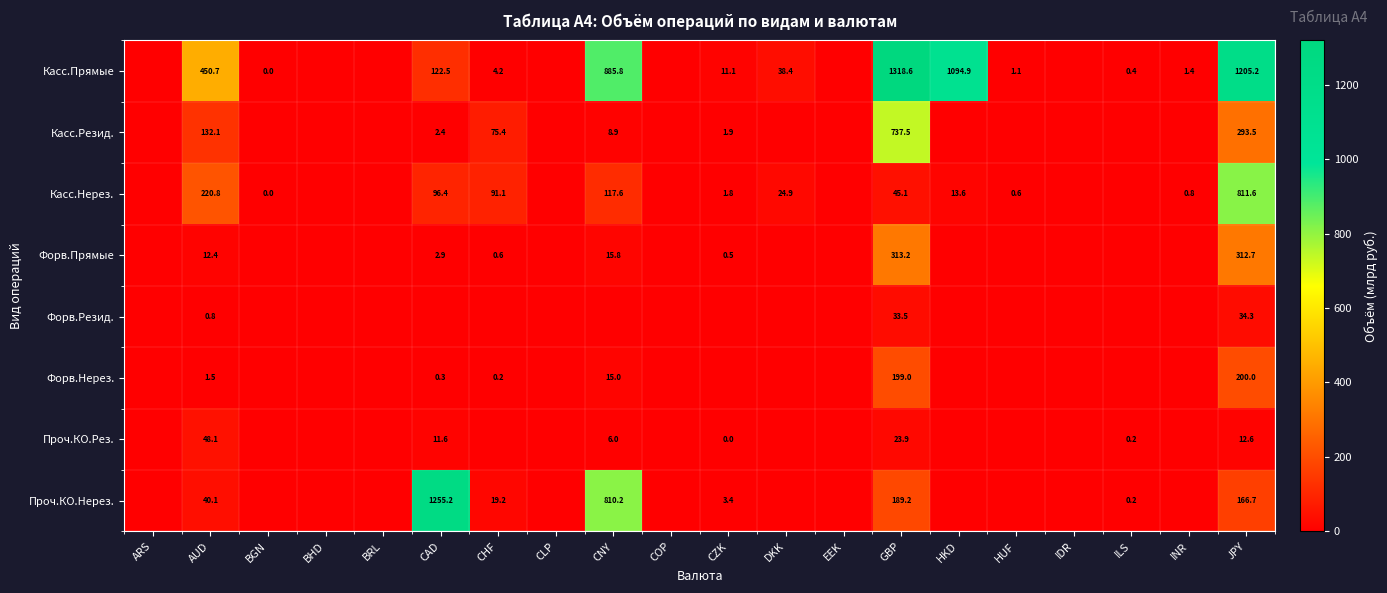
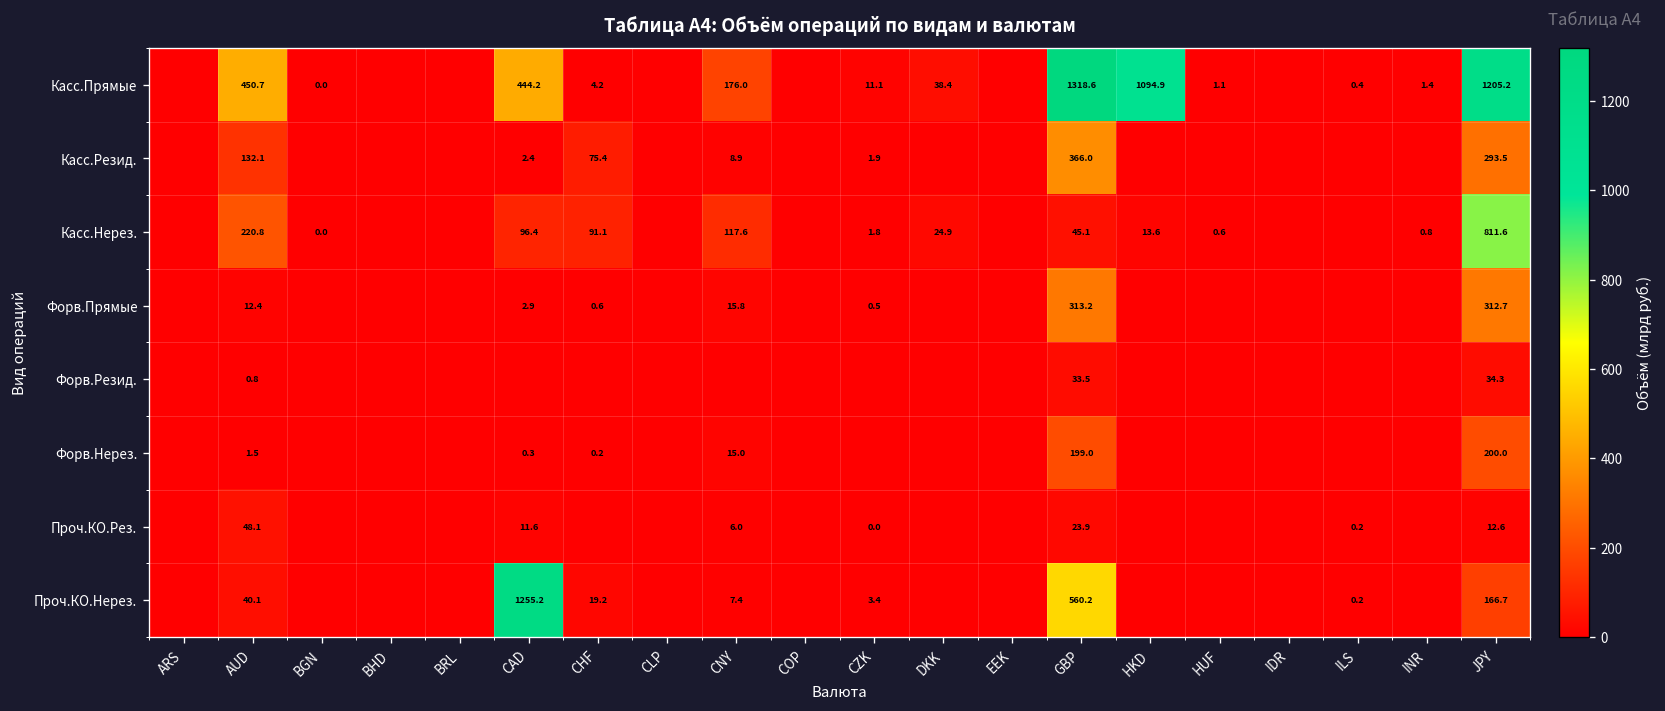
Касс.Прямые, CAD: 122.5 -> 444.2
Касс.Прямые, CNY: 885.8 -> 176.0
Касс.Резид., GBP: 737.5 -> 366.0
Проч.КО.Нерез., CNY: 810.2 -> 7.4
Проч.КО.Нерез., GBP: 189.2 -> 560.2
